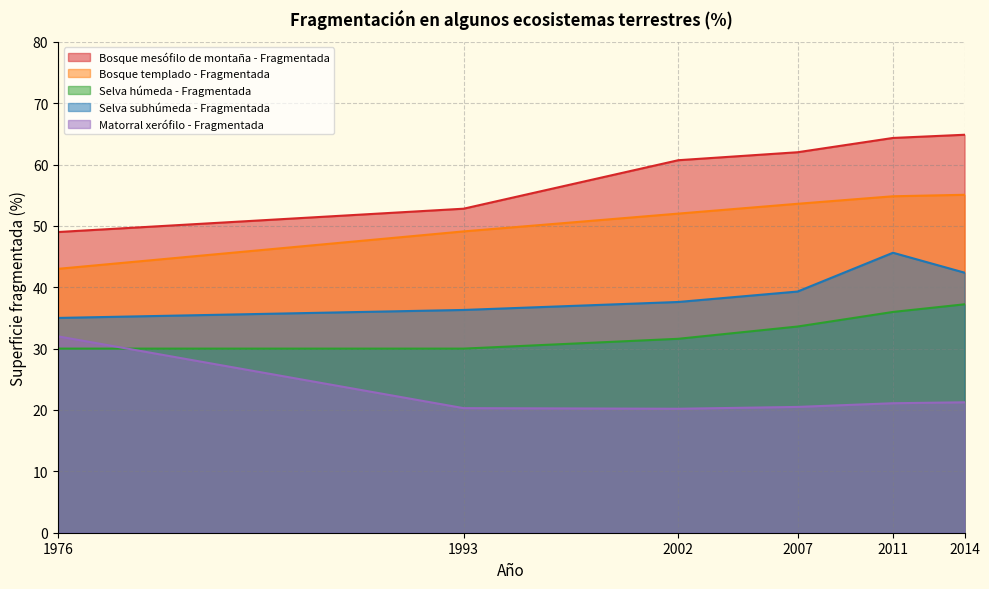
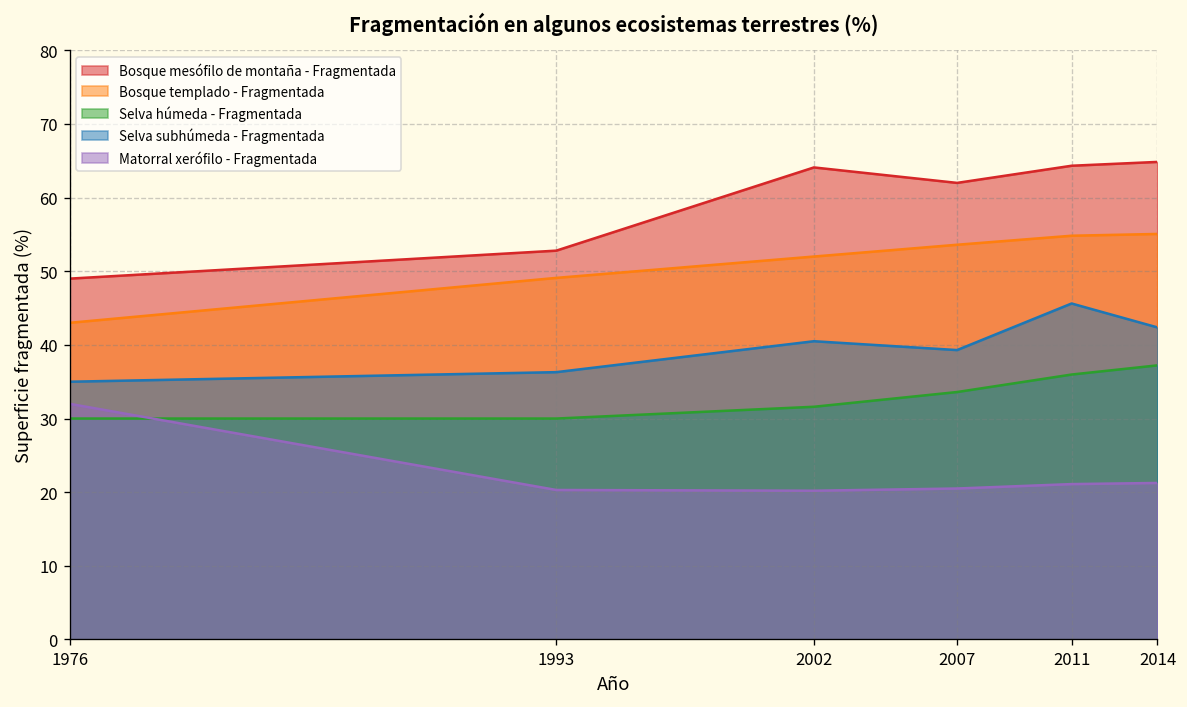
Bosque mesófilo de montaña - Fragmentada, 2002: 61 -> 64
Selva subhúmeda - Fragmentada, 2002: 38 -> 41
